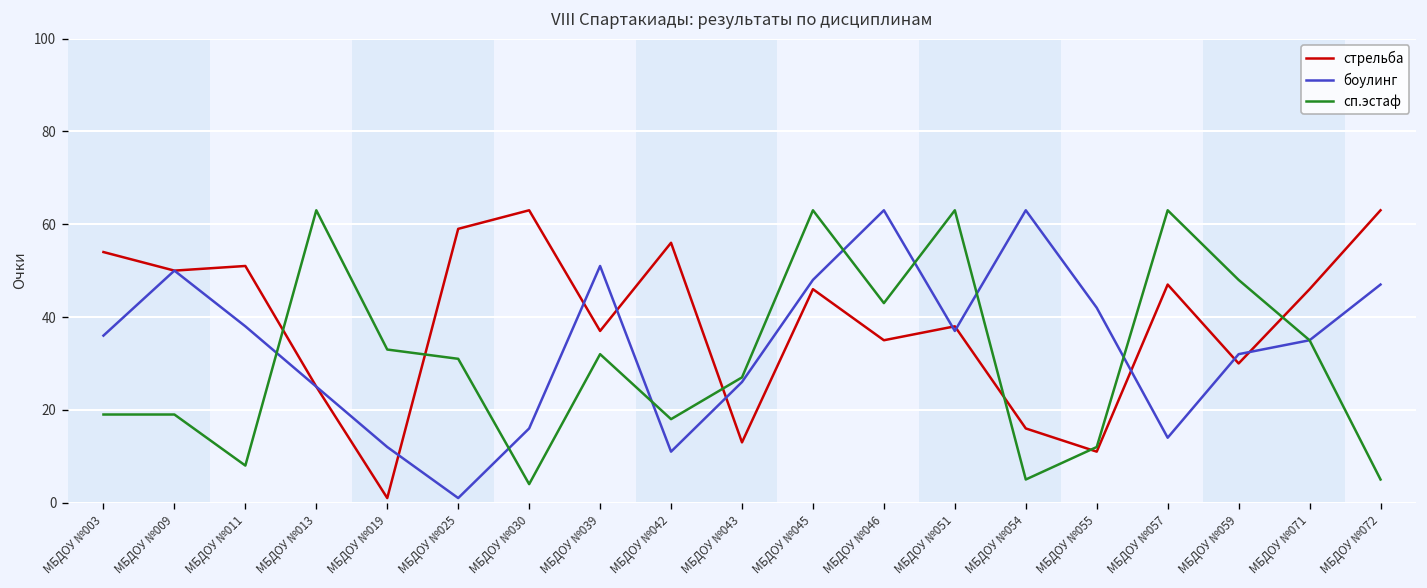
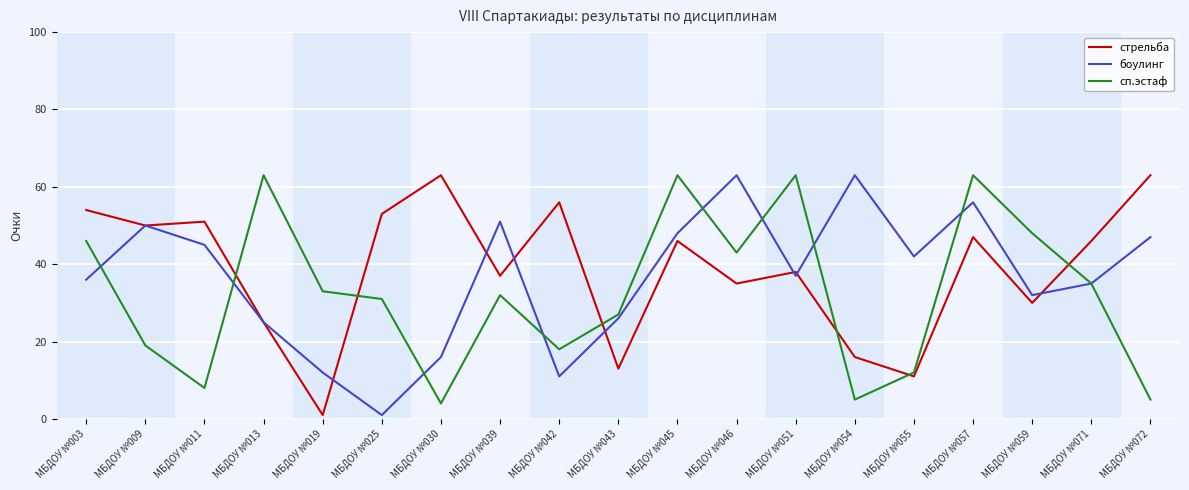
сп.эстаф, МБДОУ №003: 19 -> 46
боулинг, МБДОУ №011: 38 -> 45
стрельба, МБДОУ №025: 59 -> 53
боулинг, МБДОУ №057: 14 -> 56
